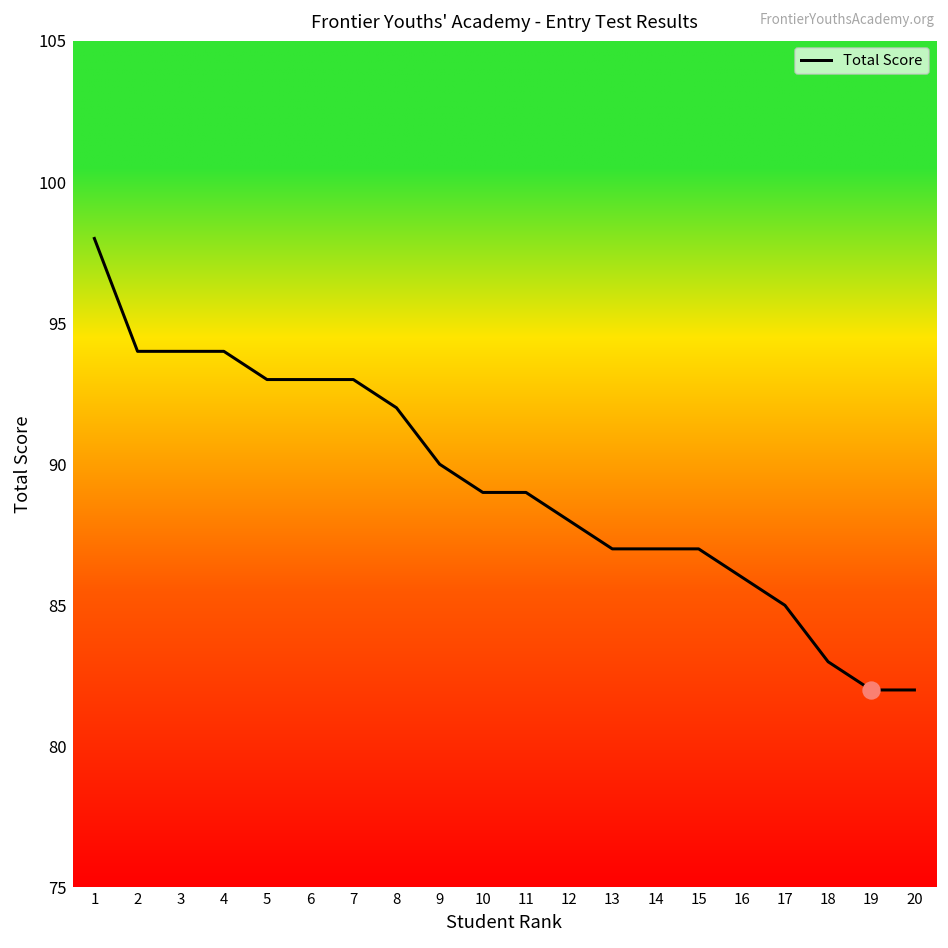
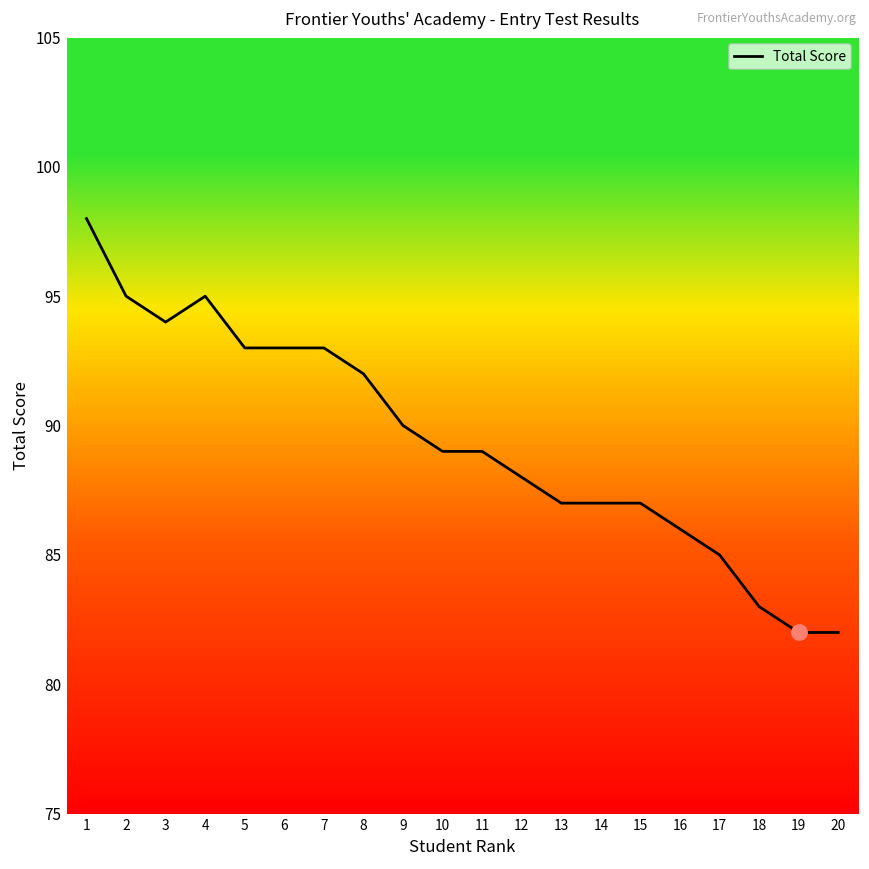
Total Score, 2: 94 -> 95
Total Score, 4: 94 -> 95
